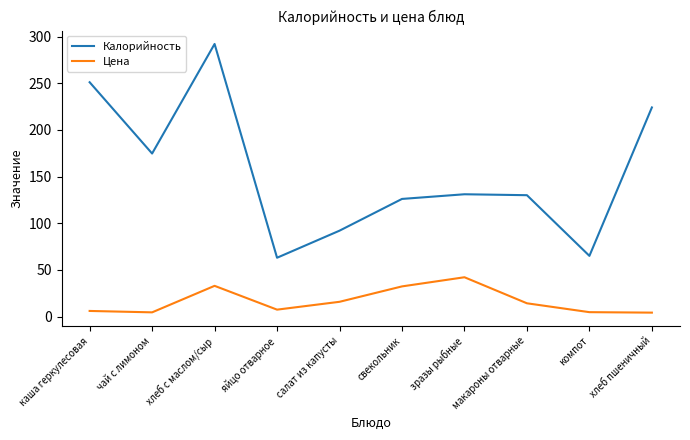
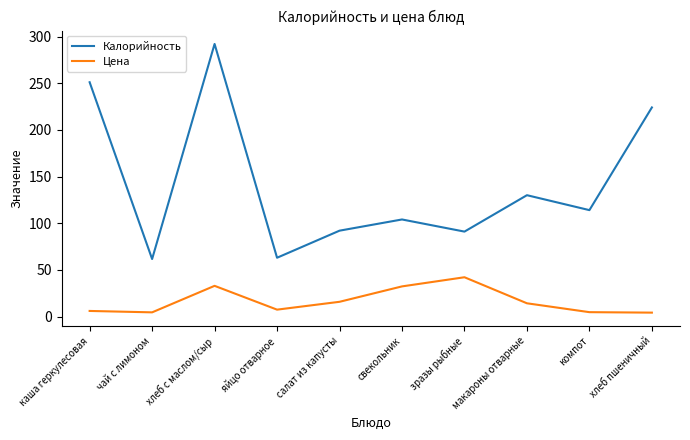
Калорийность, чай с лимоном: 170 -> 60
Калорийность, свекольник: 130 -> 100
Калорийность, зразы рыбные: 130 -> 90
Калорийность, компот: 70 -> 110
